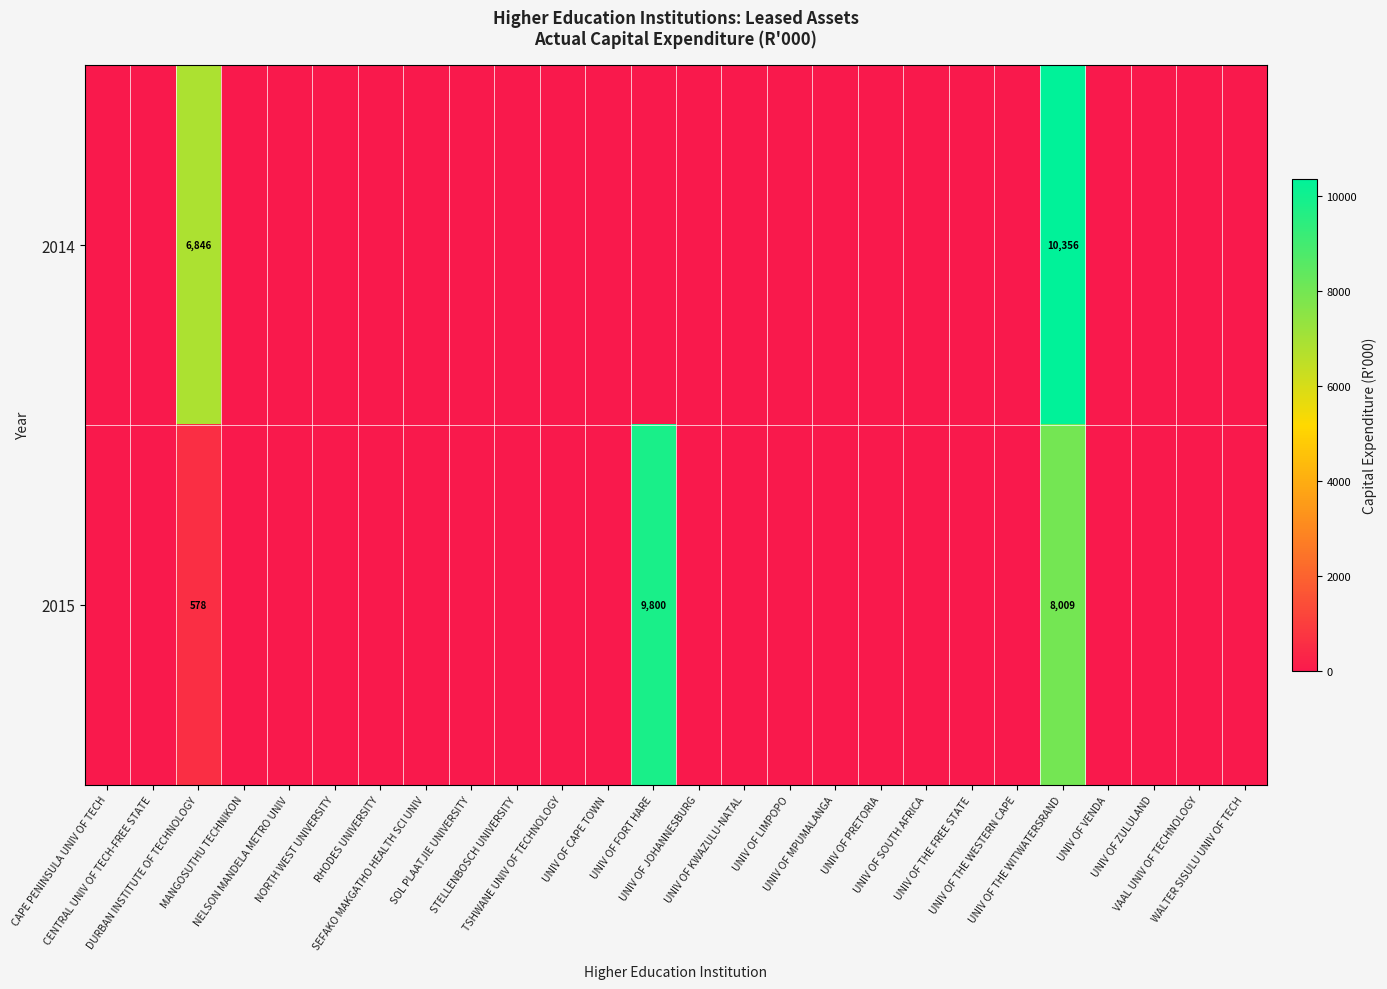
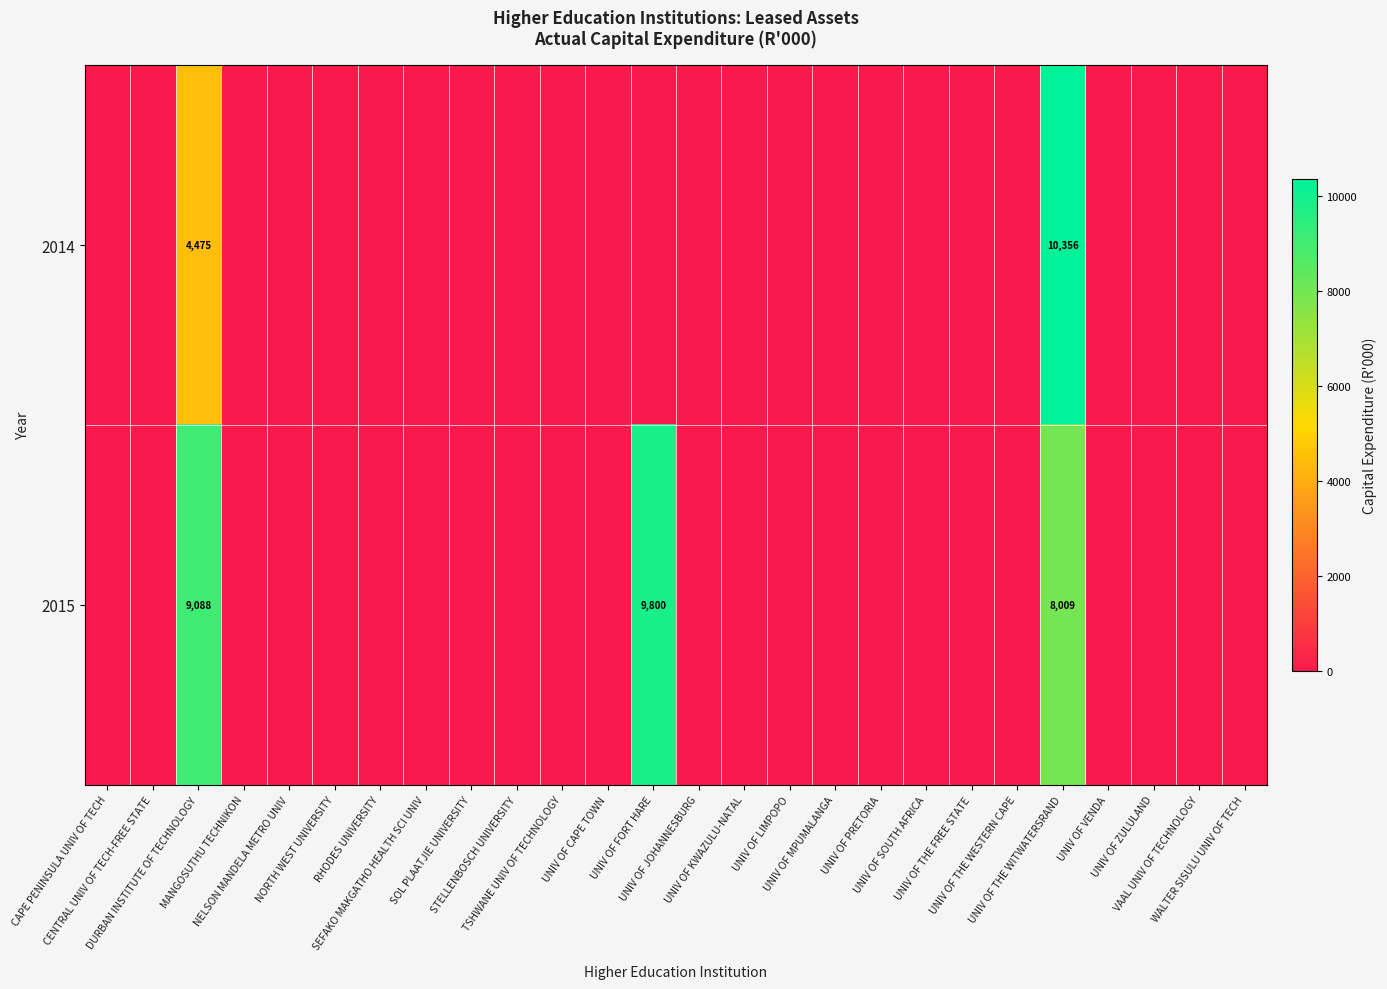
2014, DURBAN INSTITUTE OF TECHNOLOGY: 6,846 -> 4,475
2015, DURBAN INSTITUTE OF TECHNOLOGY: 578 -> 9,088
